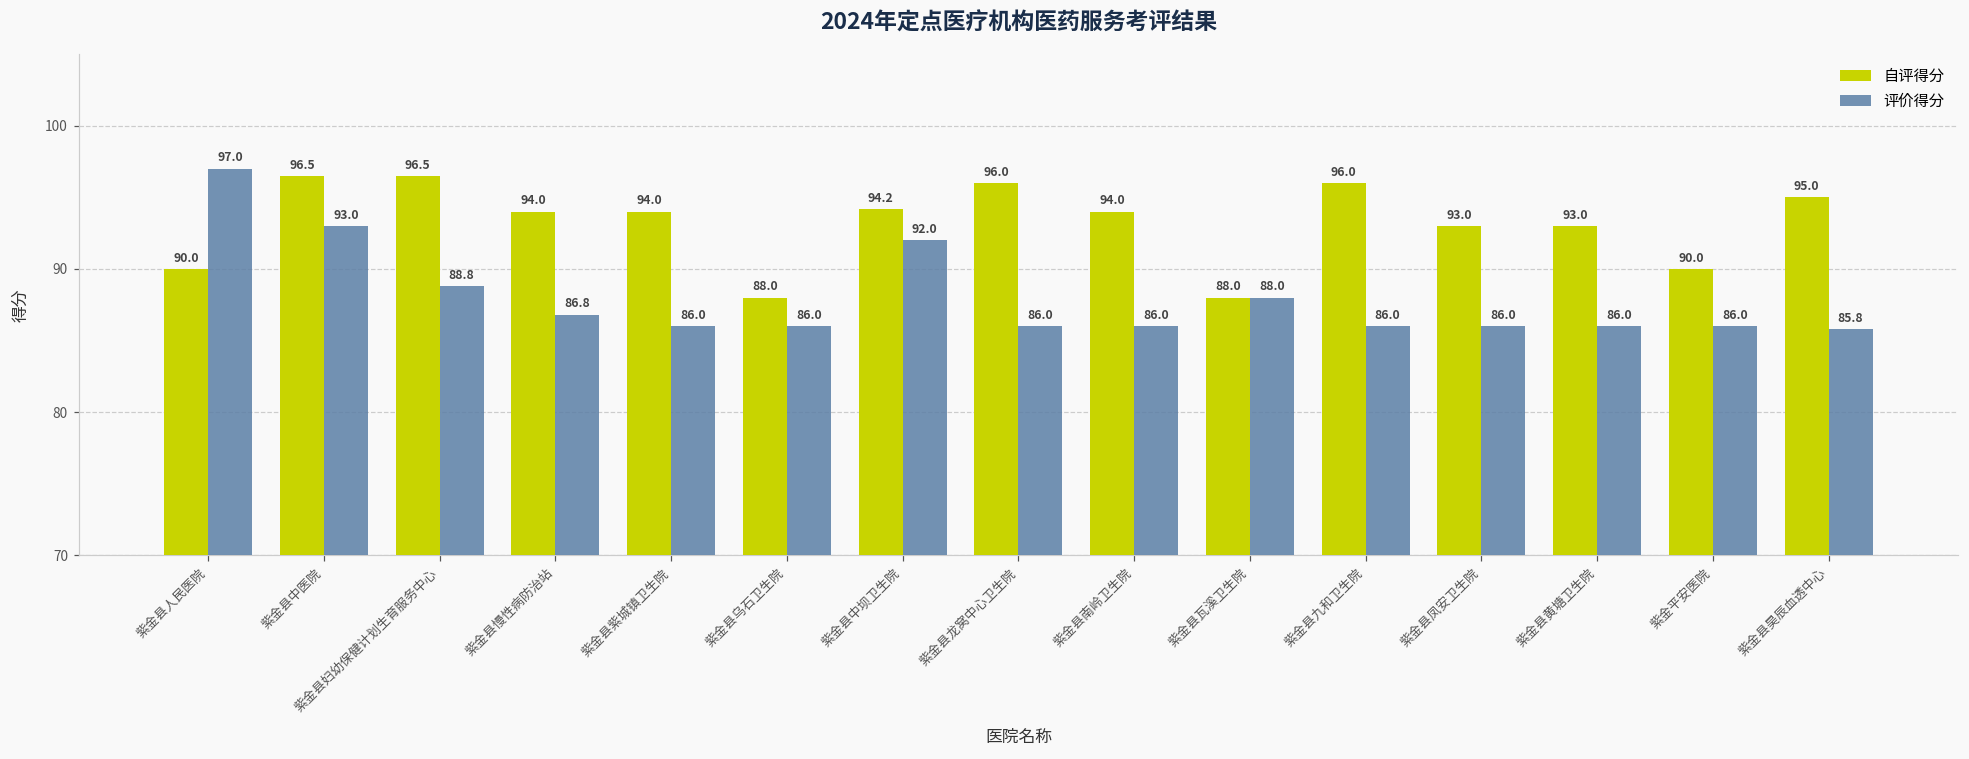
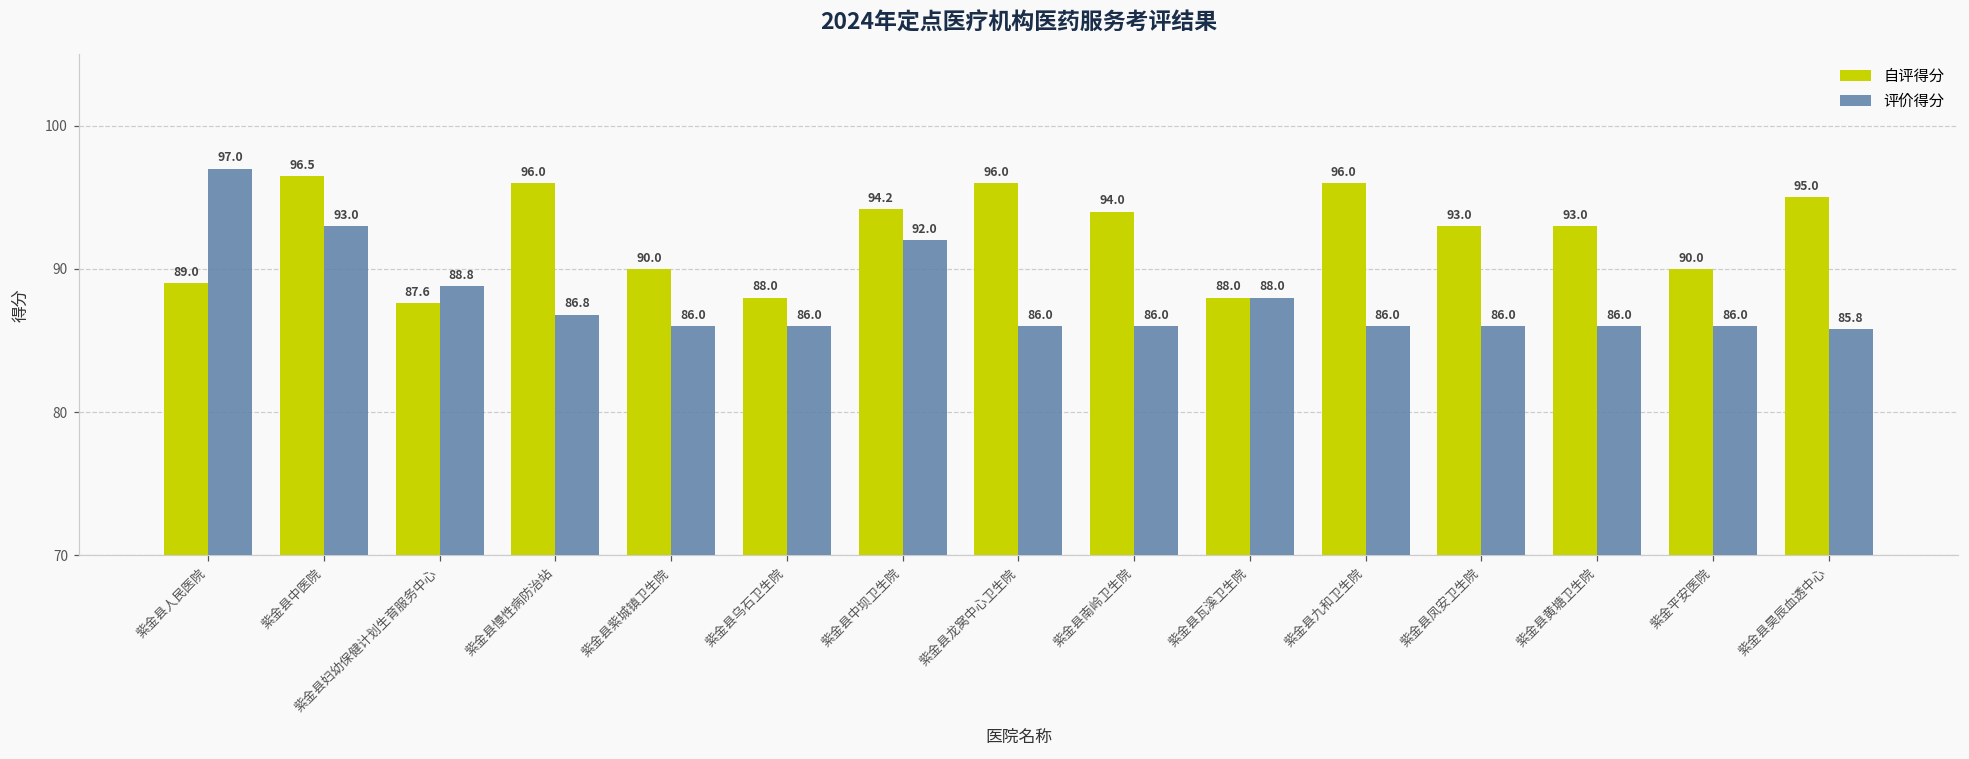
自评得分, 紫金县人民医院: 90.0 -> 89.0
自评得分, 紫金县妇幼保健计划生育服务中心: 96.5 -> 87.6
自评得分, 紫金县慢性病防治站: 94.0 -> 96.0
自评得分, 紫金县紫城镇卫生院: 94.0 -> 90.0
